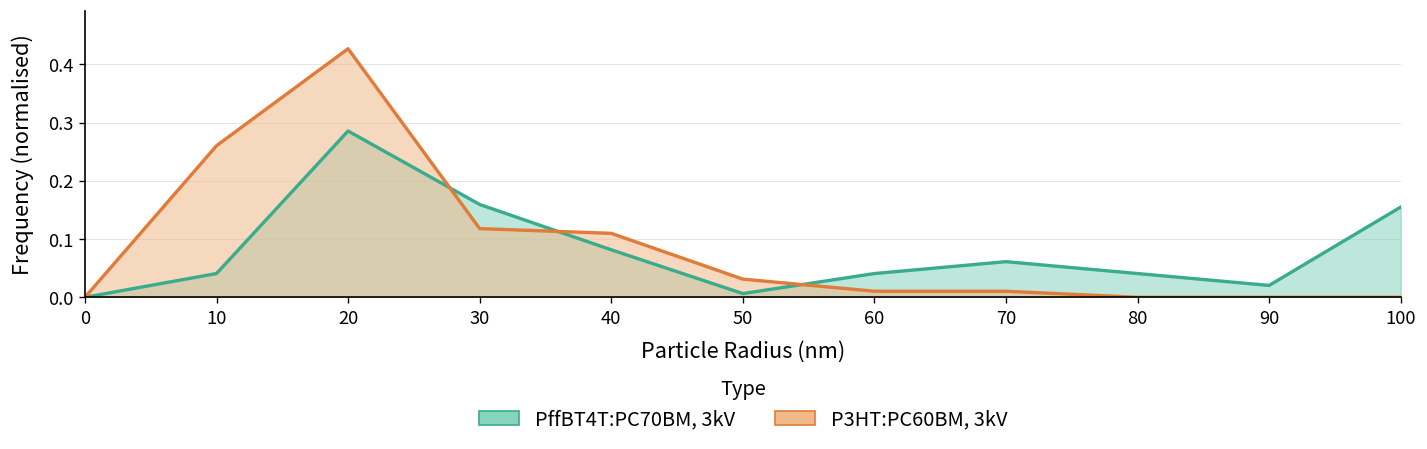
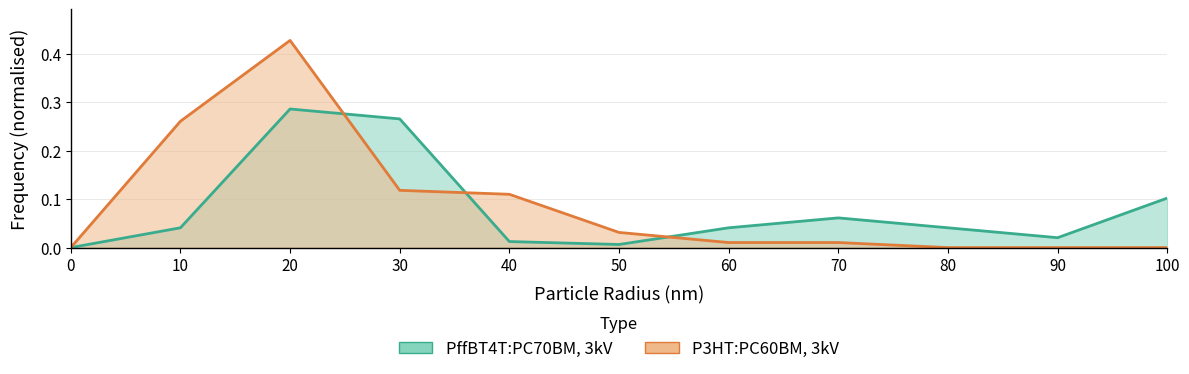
PffBT4T:PC70BM, 3kV, 30: 0.16 -> 0.27
PffBT4T:PC70BM, 3kV, 40: 0.08 -> 0.01
PffBT4T:PC70BM, 3kV, 100: 0.16 -> 0.10
